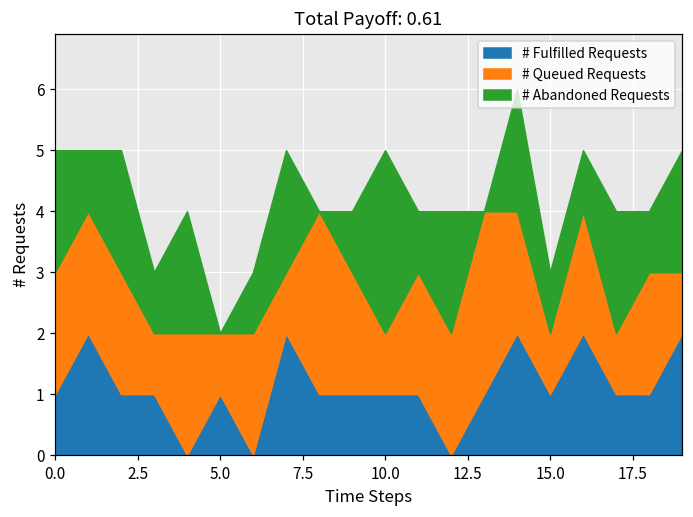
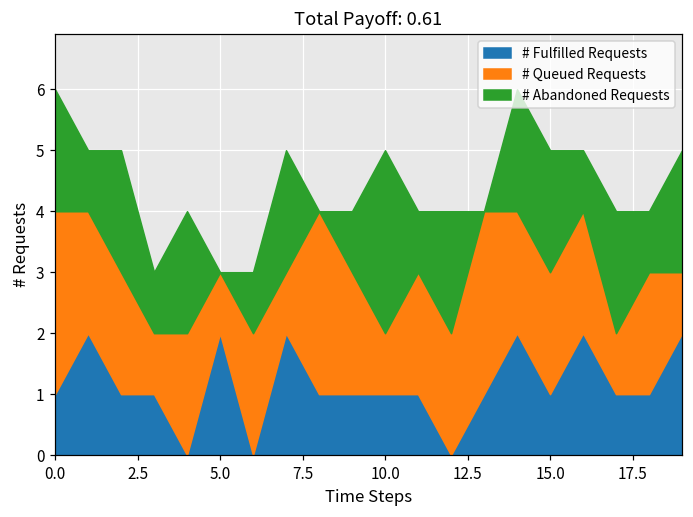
# Queued Requests, 0.0: 2 -> 3
# Fulfilled Requests, 5.0: 1 -> 2
# Queued Requests, 15.0: 1 -> 2
# Abandoned Requests, 15.0: 1 -> 2
